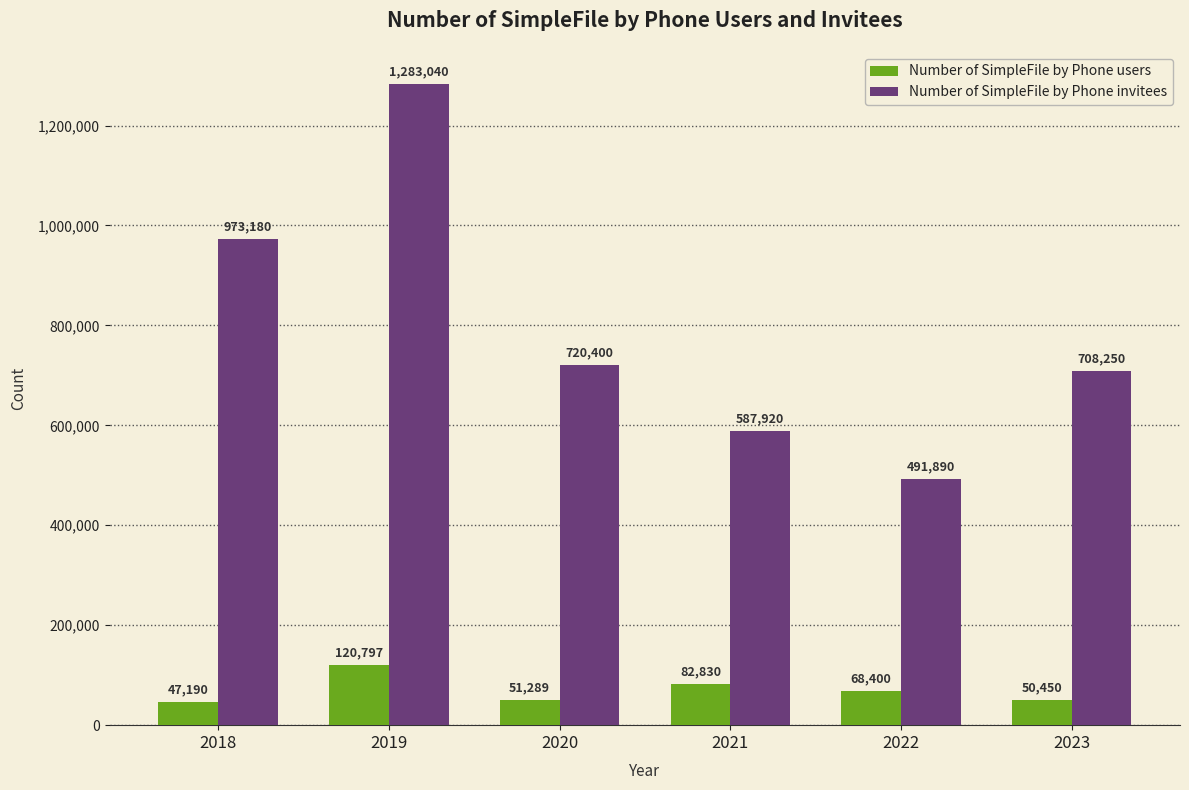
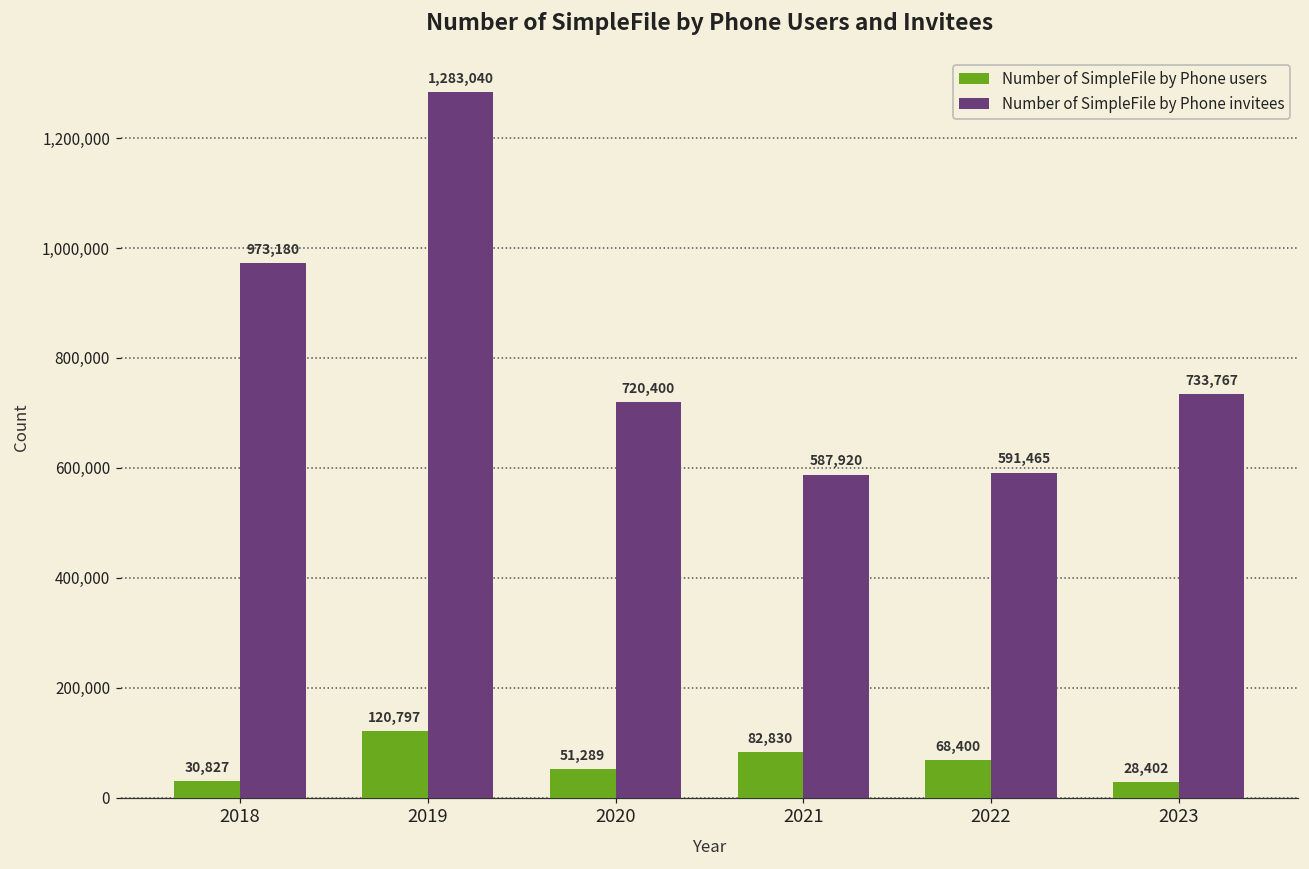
Number of SimpleFile by Phone users, 2018: 47,190 -> 30,827
Number of SimpleFile by Phone invitees, 2022: 491,890 -> 591,465
Number of SimpleFile by Phone users, 2023: 50,450 -> 28,402
Number of SimpleFile by Phone invitees, 2023: 708,250 -> 733,767
